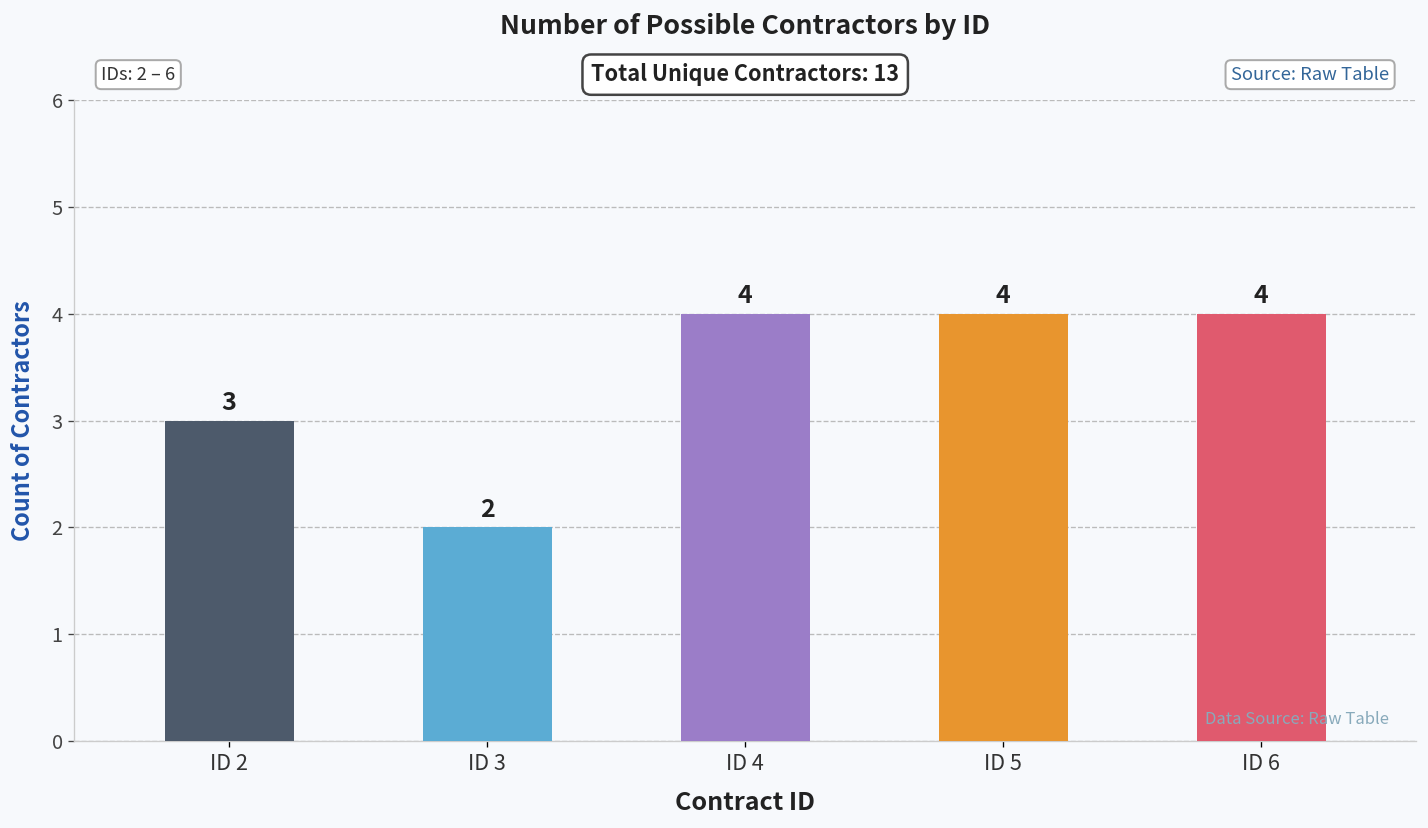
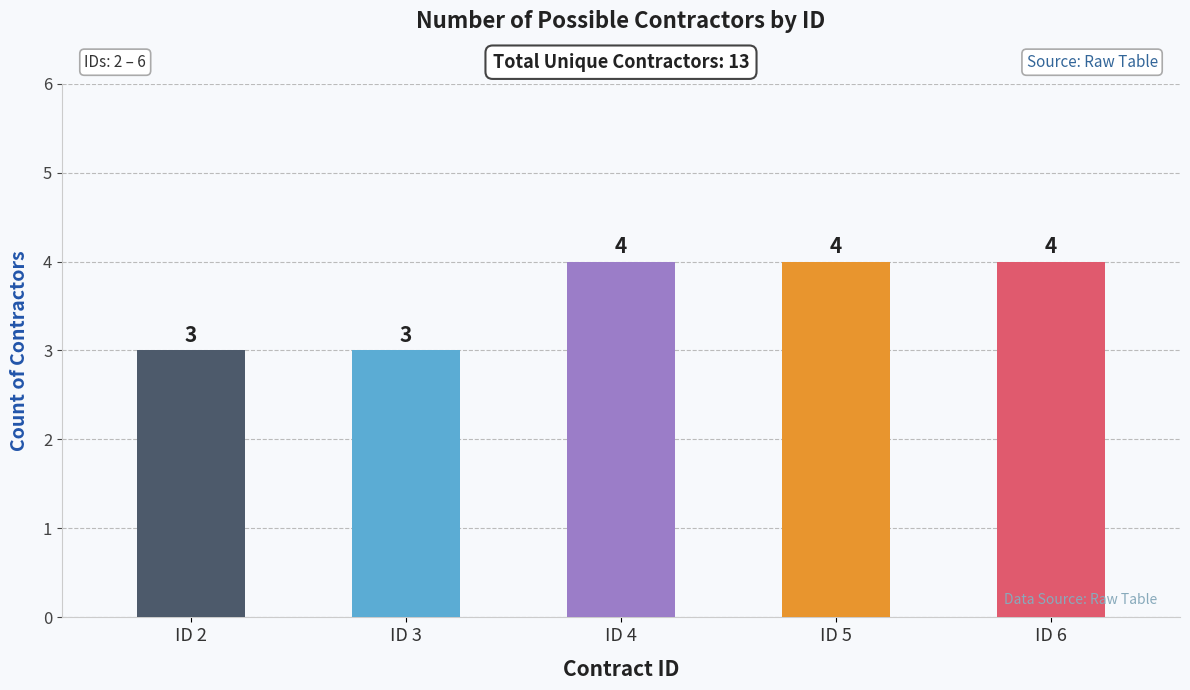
ID 3: 2 -> 3
